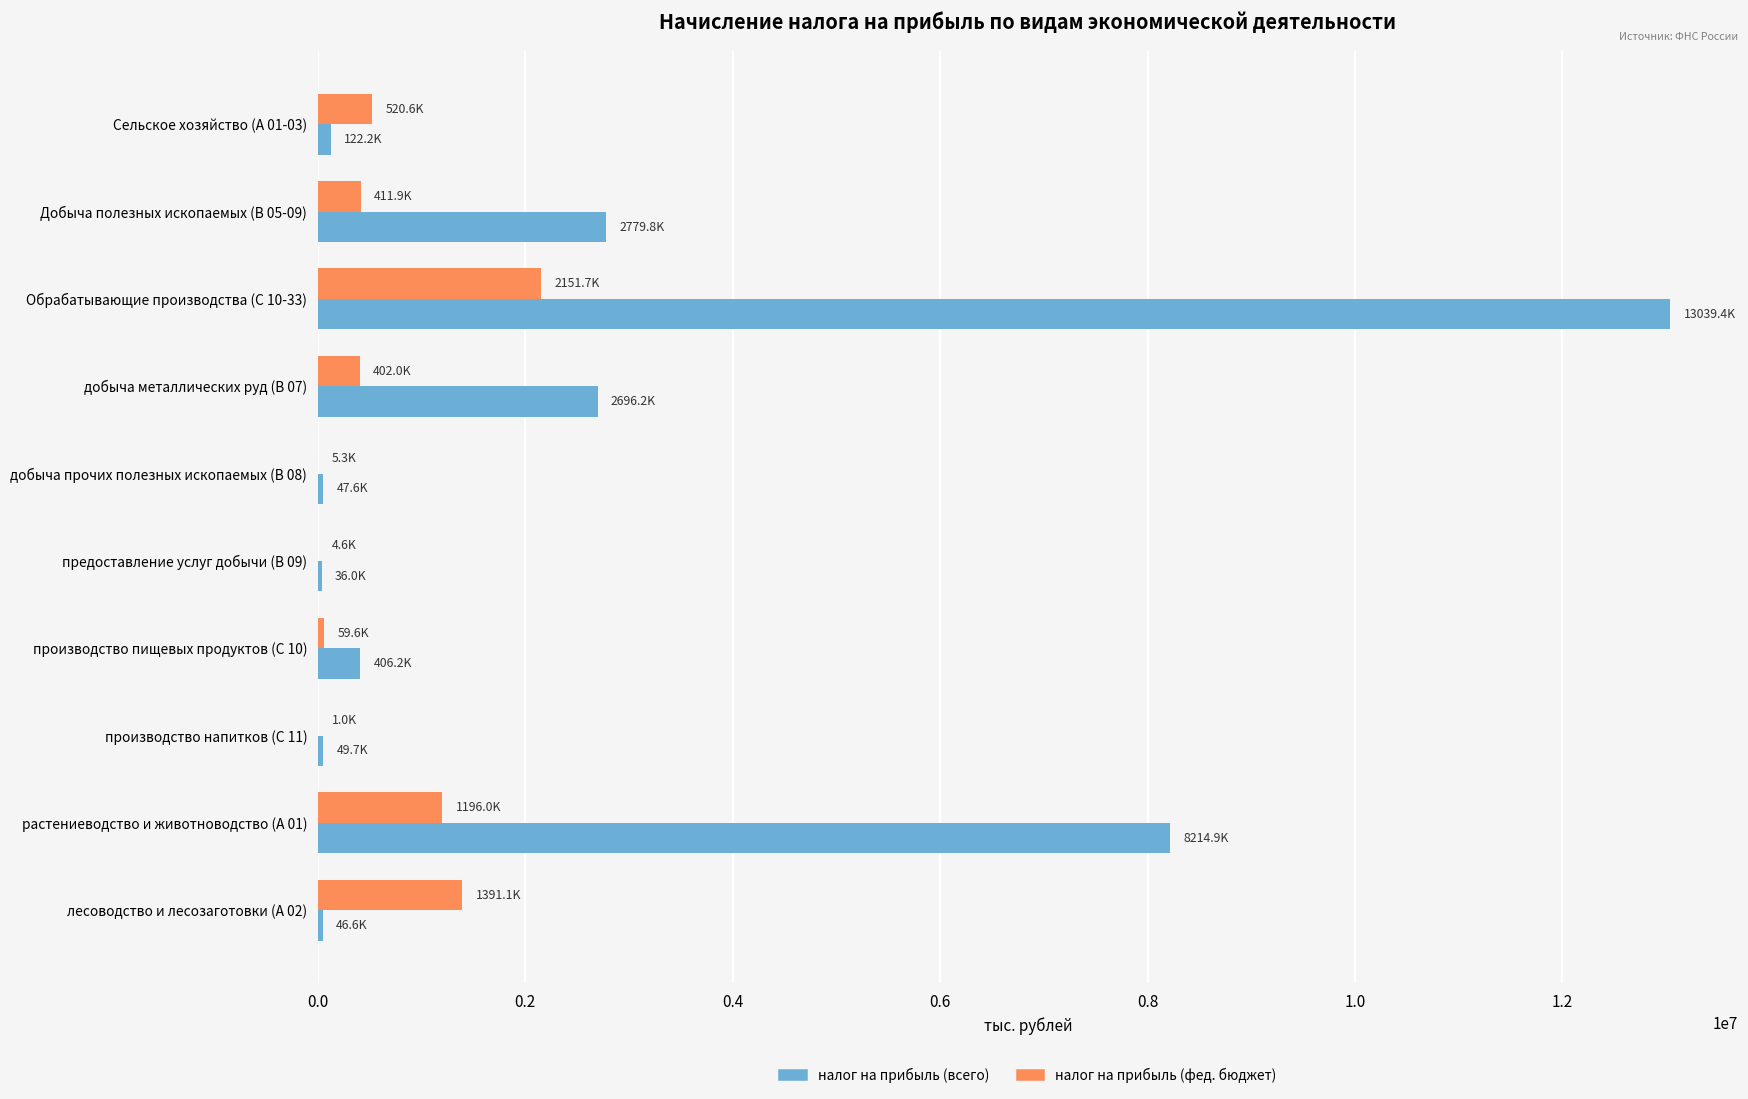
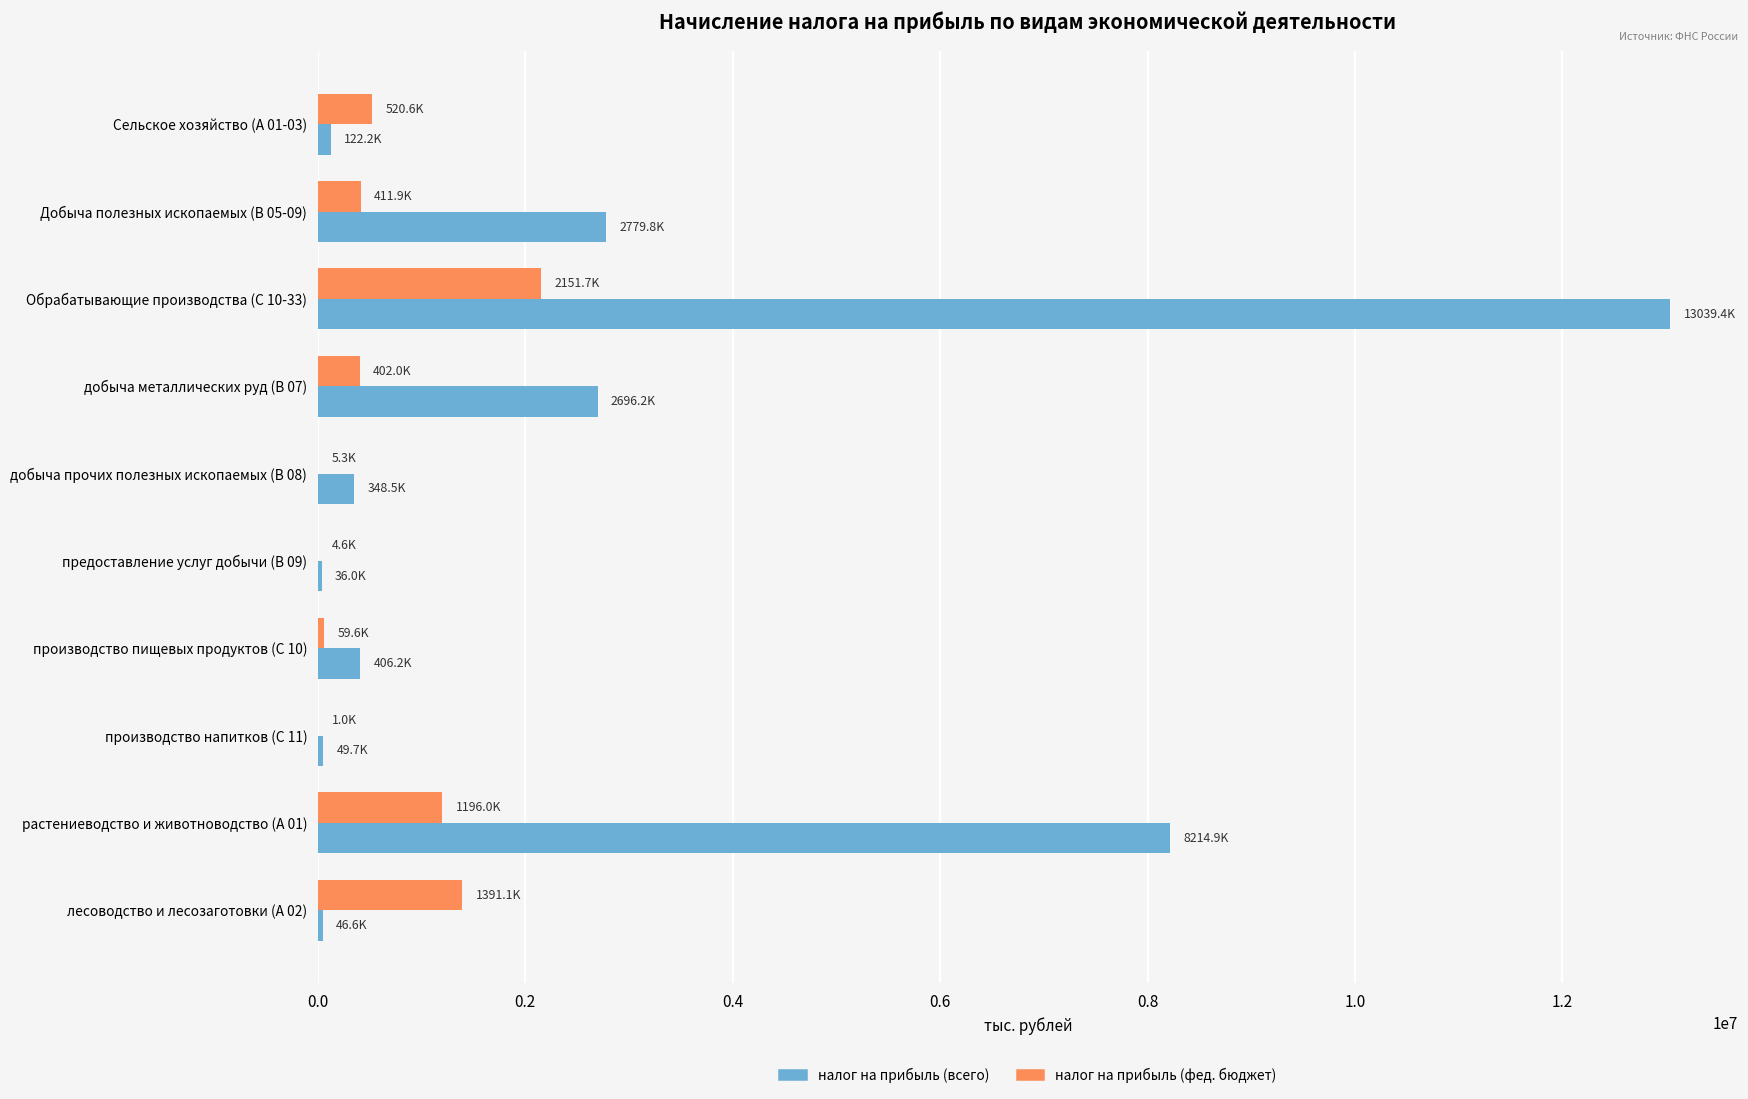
налог на прибыль (всего), добыча прочих полезных ископаемых (B 08): 47.6K -> 348.5K
